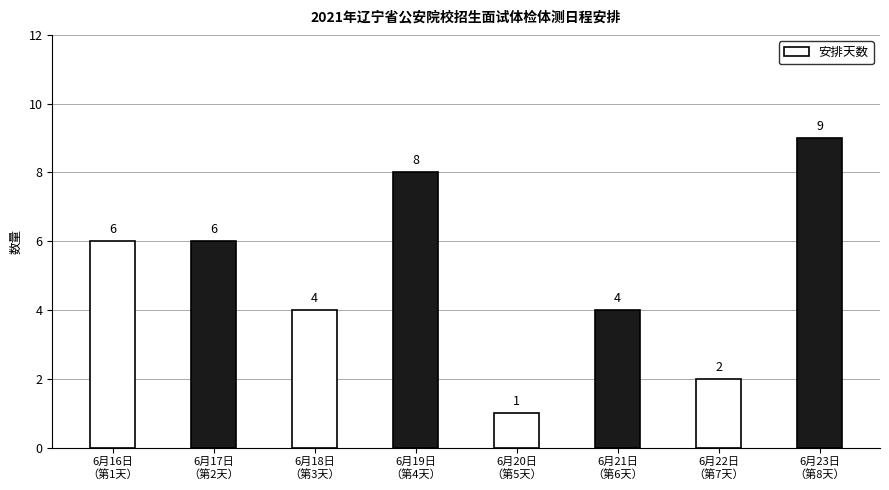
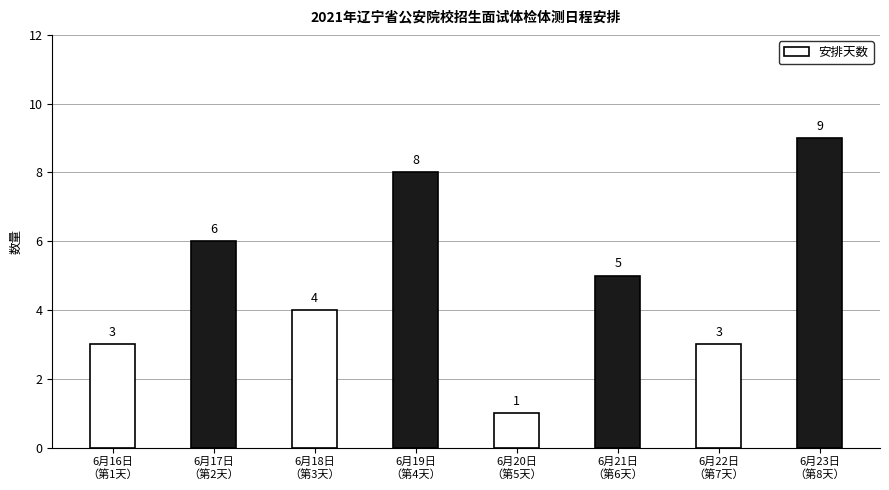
6月16日 （第1天）: 6 -> 3
6月21日 （第6天）: 4 -> 5
6月22日 （第7天）: 2 -> 3
